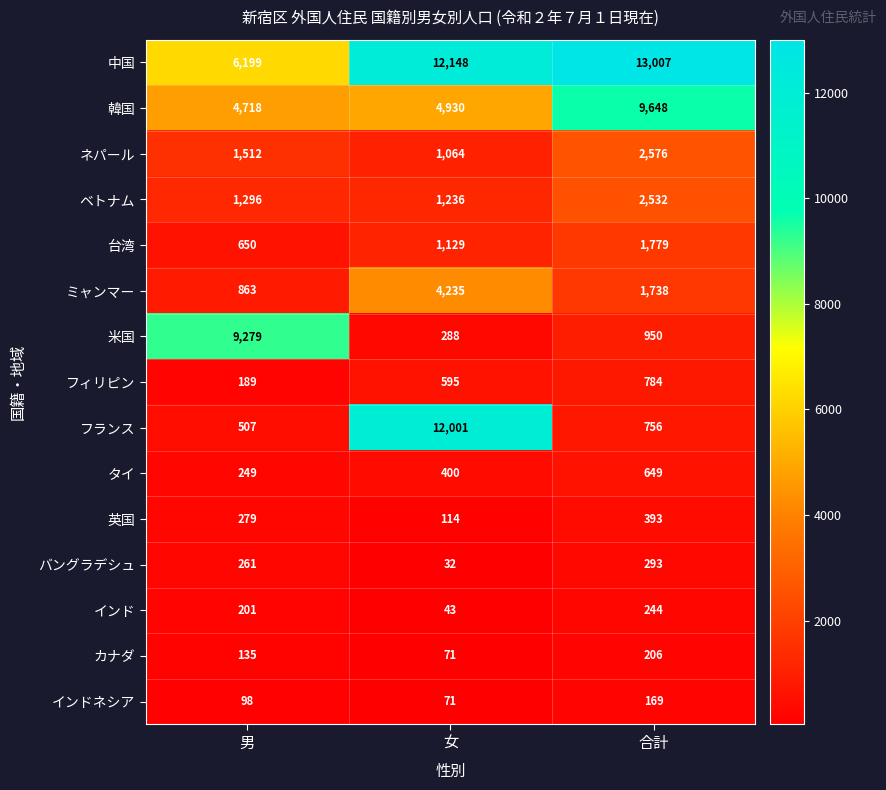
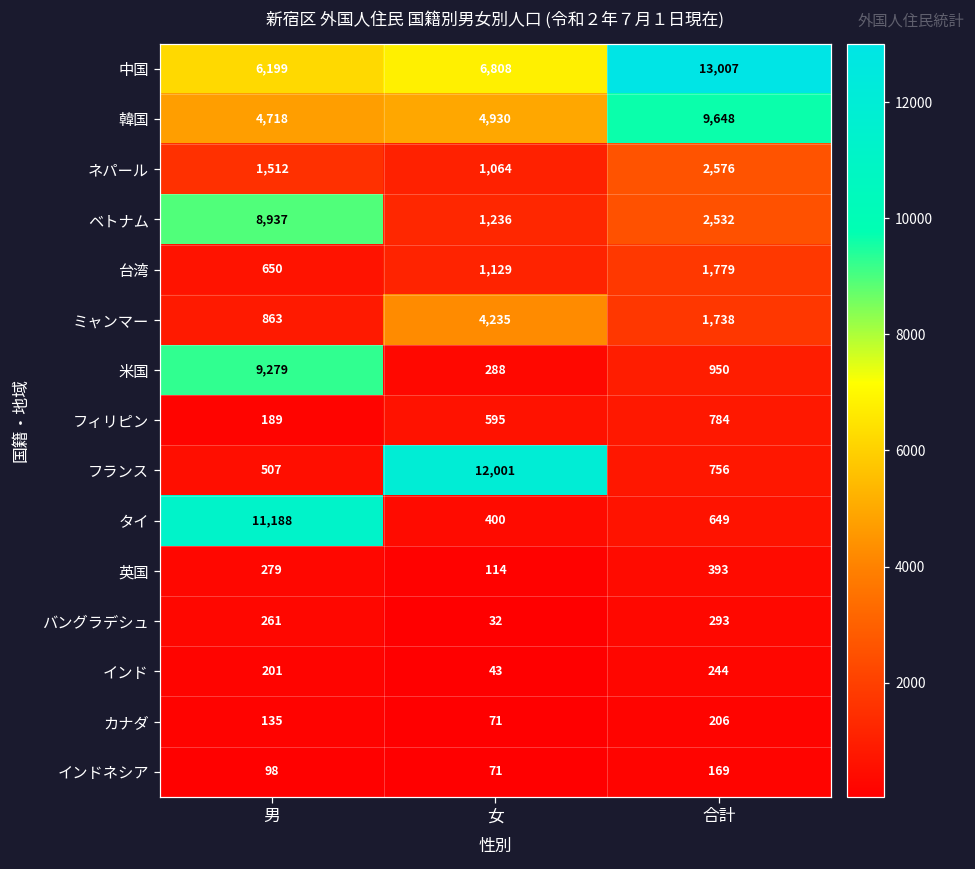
中国, 女: 12,148 -> 6,808
ベトナム, 男: 1,296 -> 8,937
タイ, 男: 249 -> 11,188
